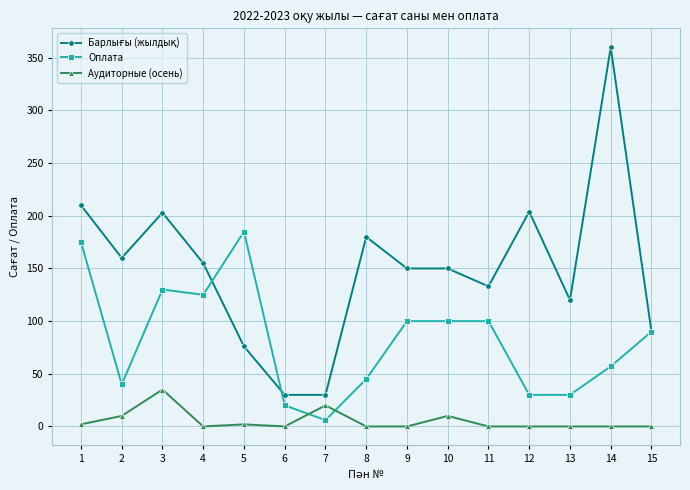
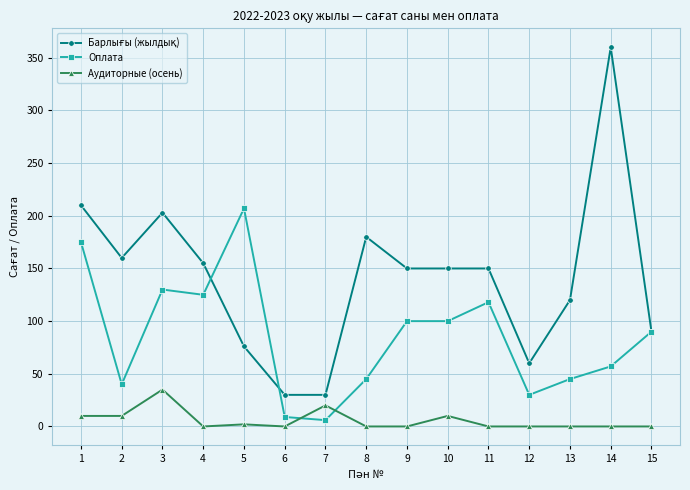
Аудиторные (осень), 1: 2 -> 10
Оплата, 5: 185 -> 207
Оплата, 6: 20 -> 9
Барлығы (жылдық), 11: 133 -> 150
Оплата, 11: 100 -> 118
Барлығы (жылдық), 12: 204 -> 60
Оплата, 13: 30 -> 45
